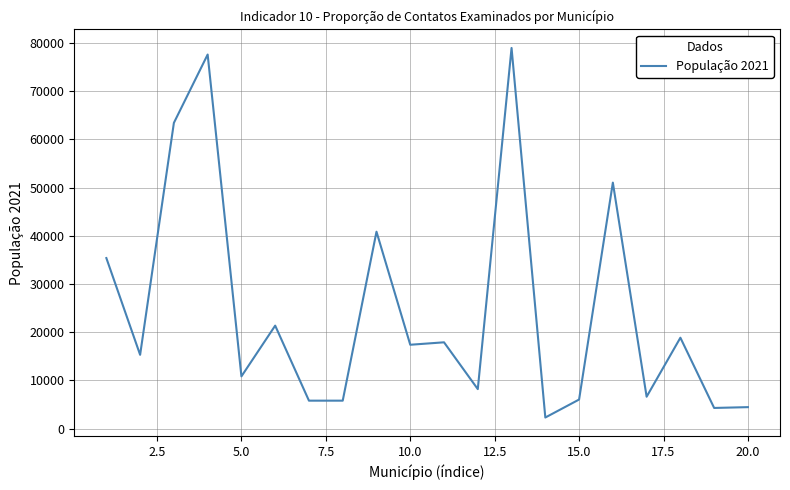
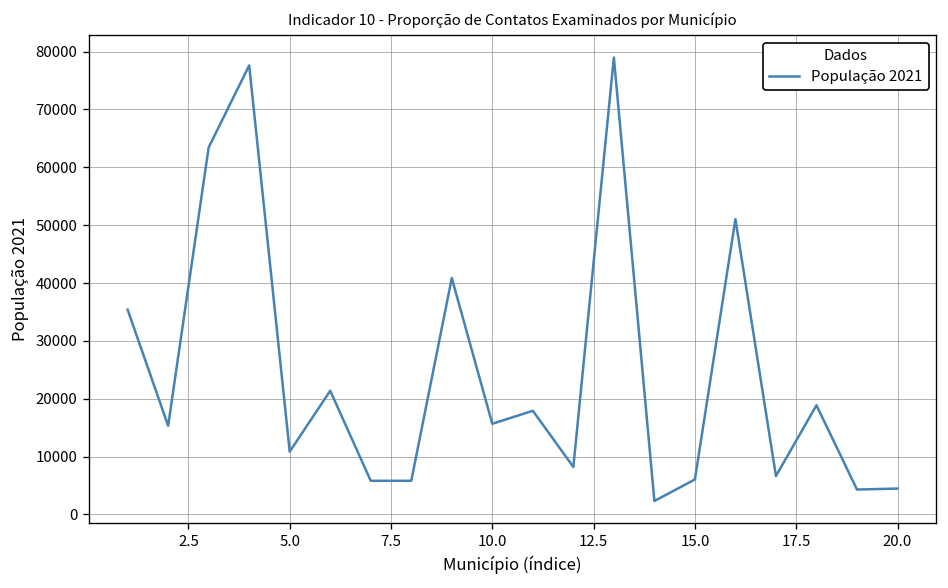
10.0: 17000 -> 16000
